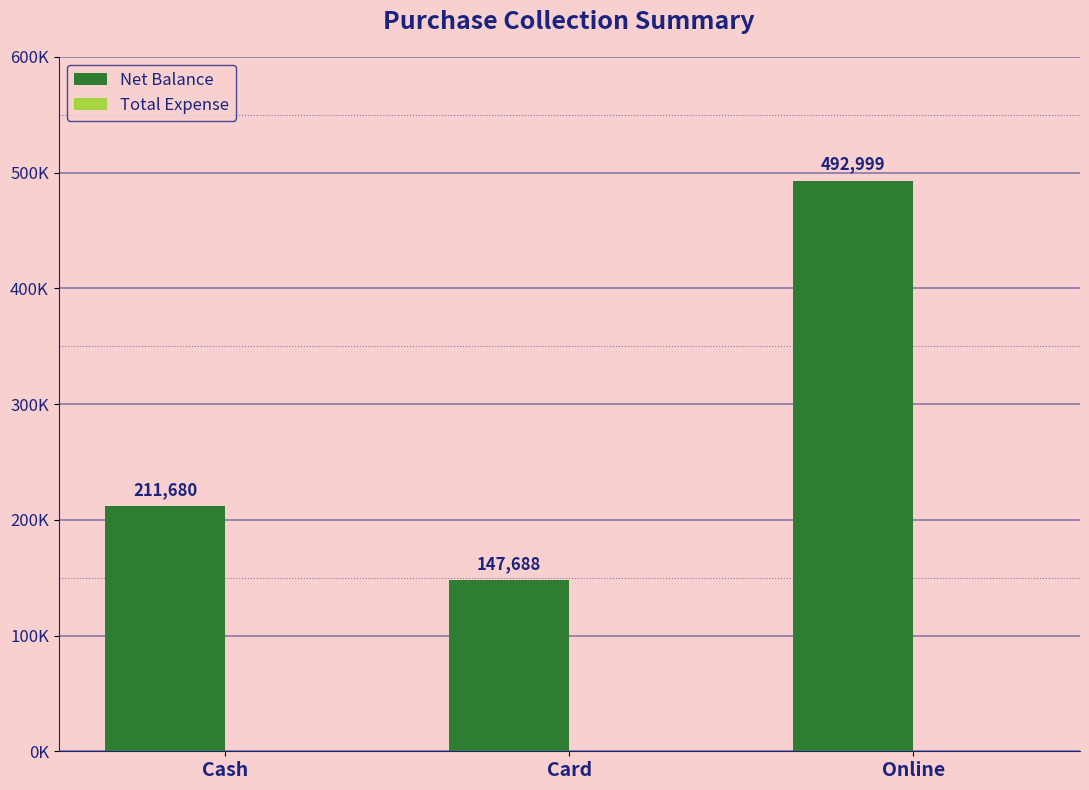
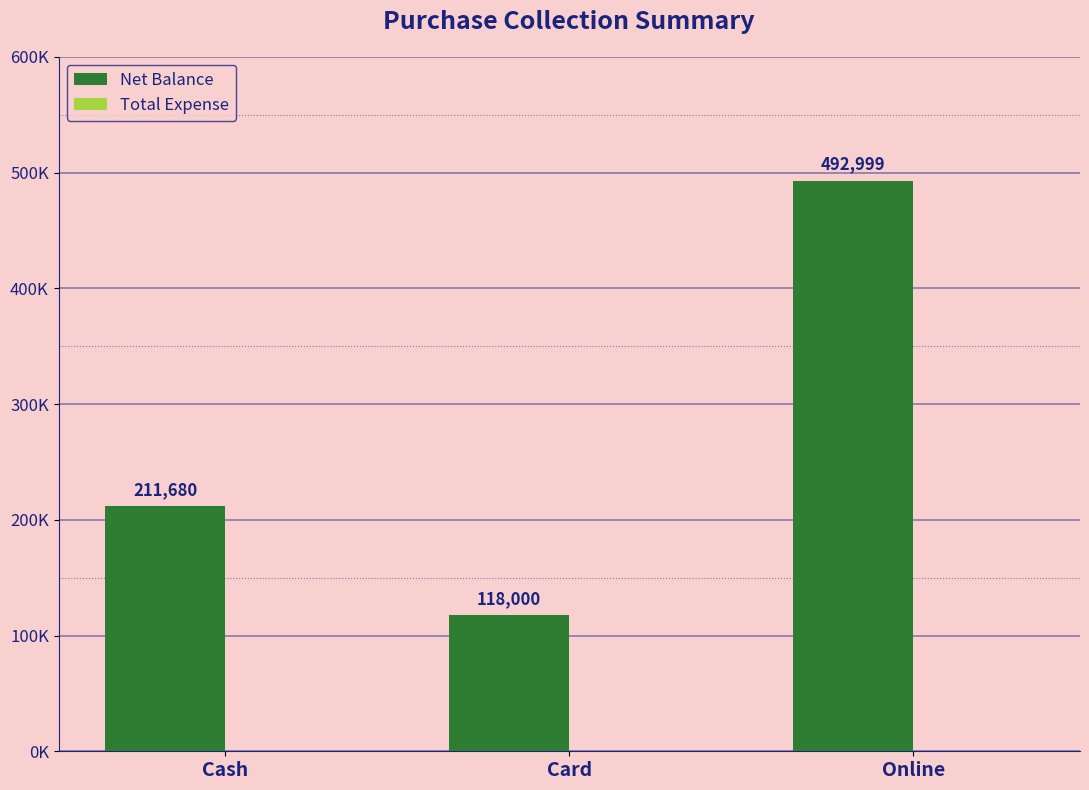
Net Balance, Card: 147,688 -> 118,000
